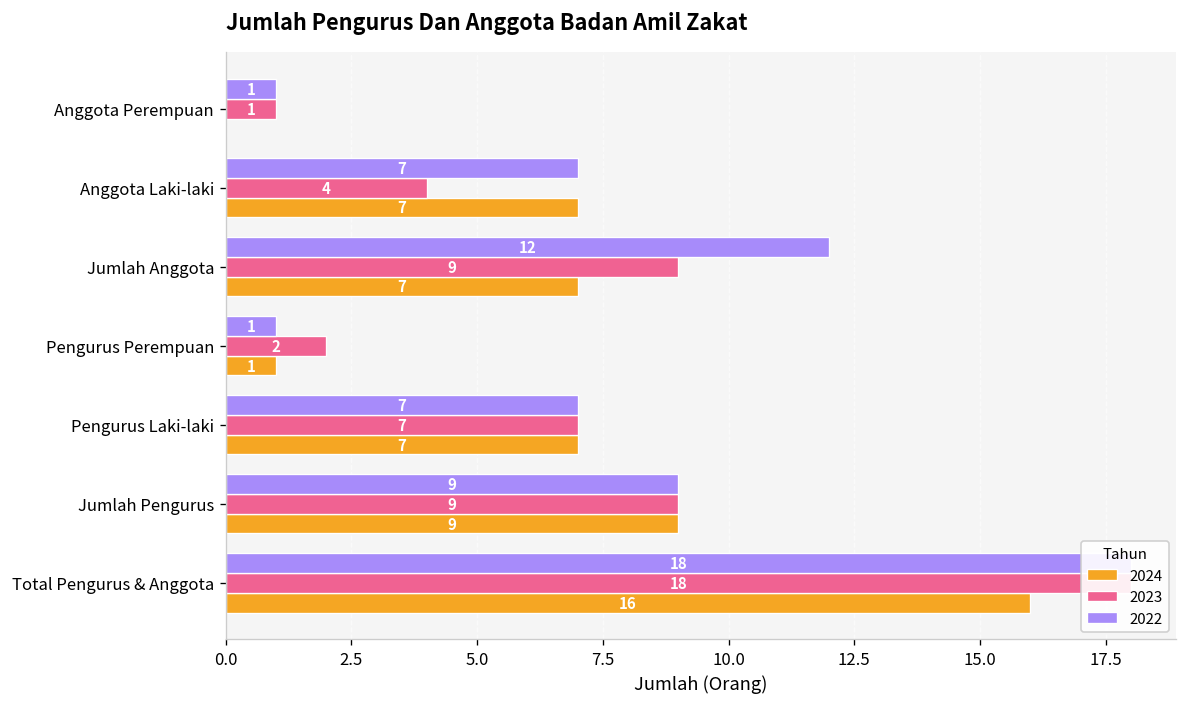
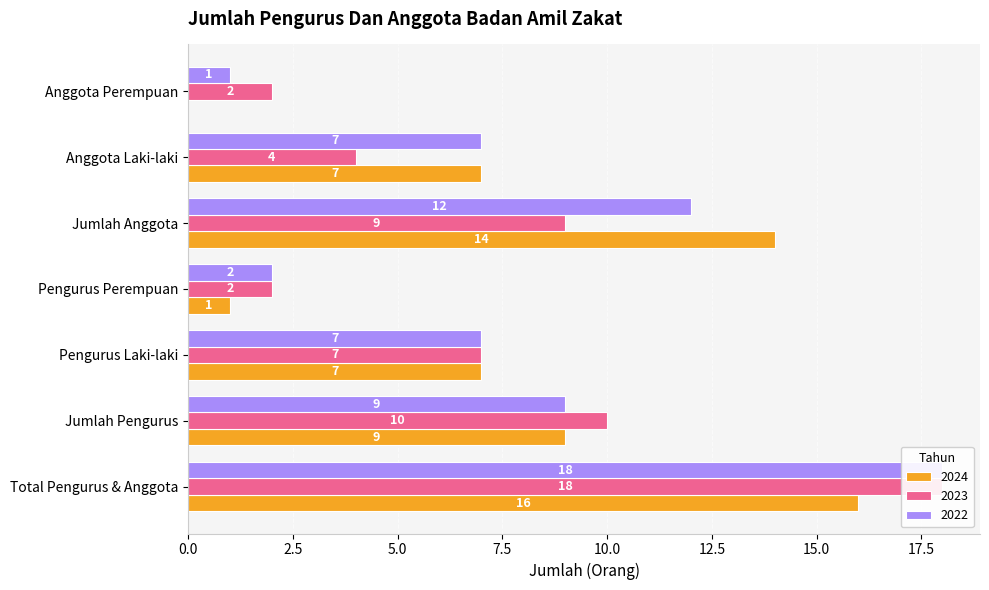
2023, Anggota Perempuan: 1 -> 2
2024, Jumlah Anggota: 7 -> 14
2022, Pengurus Perempuan: 1 -> 2
2023, Jumlah Pengurus: 9 -> 10
